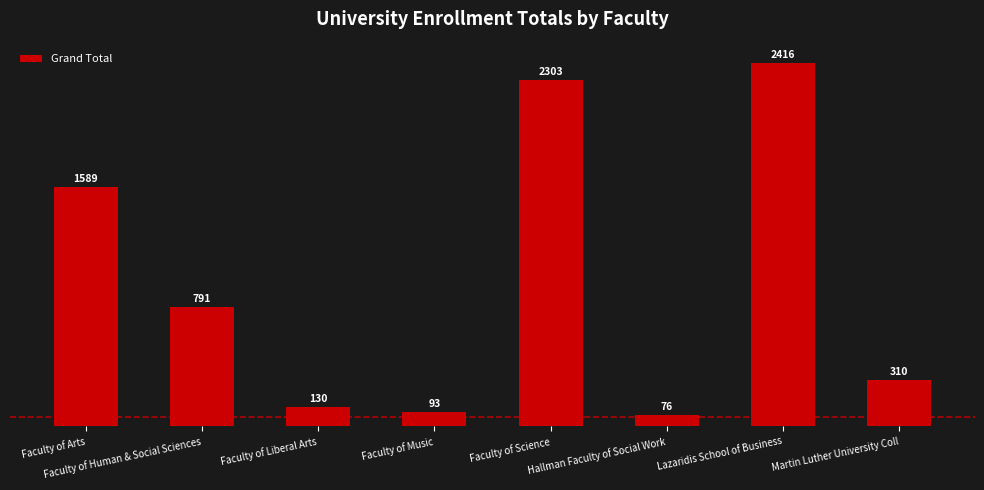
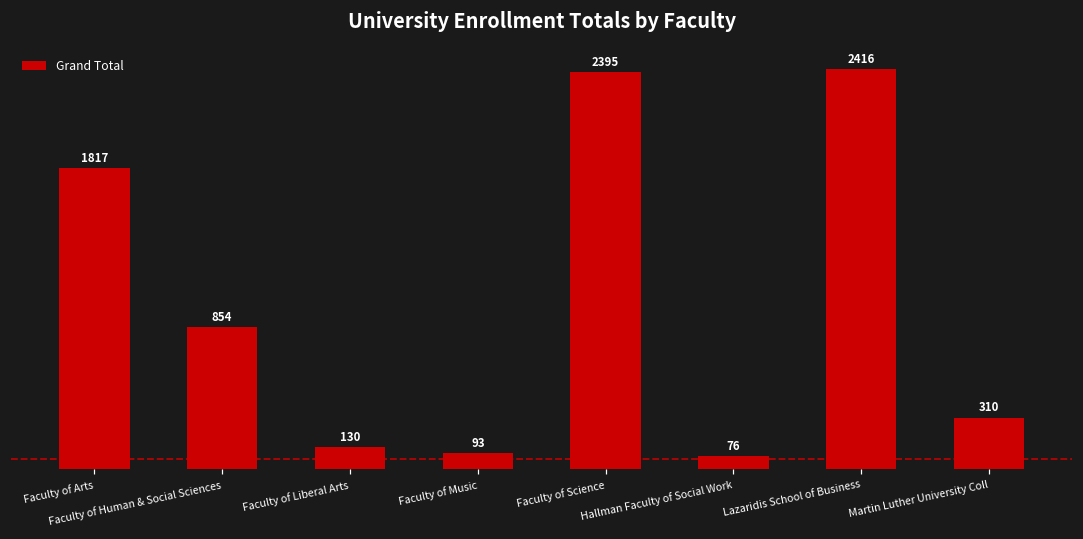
Faculty of Arts: 1589 -> 1817
Faculty of Human & Social Sciences: 791 -> 854
Faculty of Science: 2303 -> 2395
